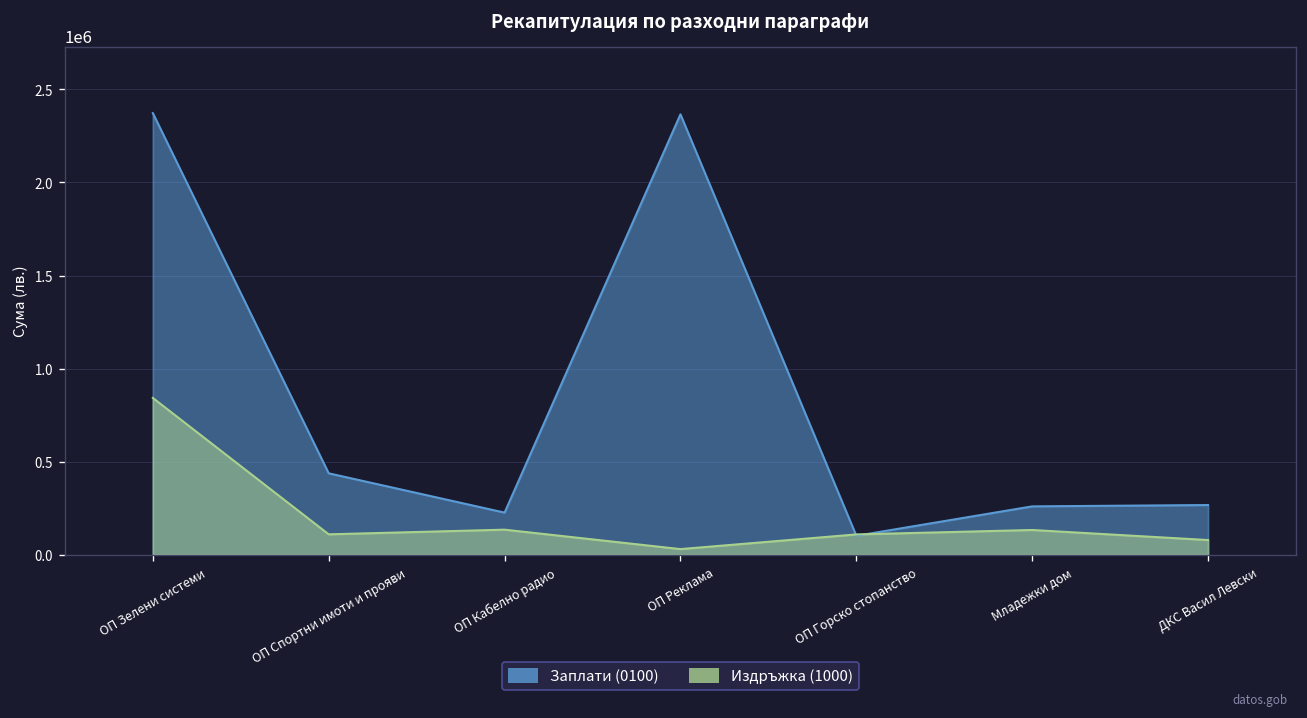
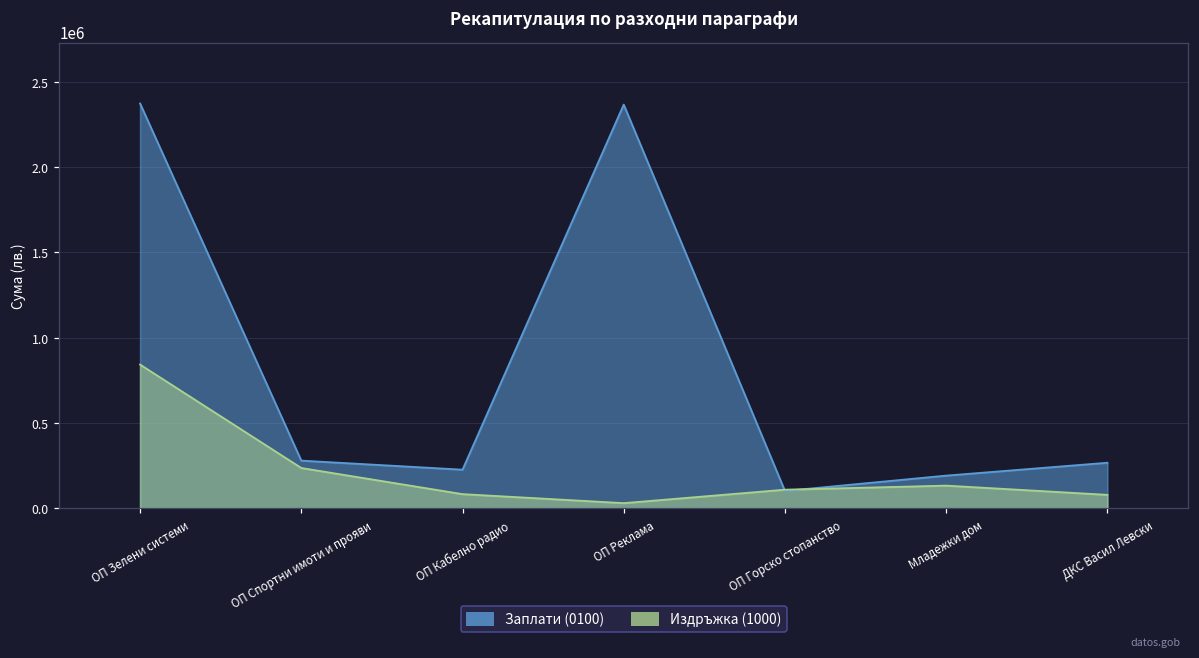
Заплати (0100), ОП Спортни имоти и прояви: 440000 -> 280000
Издръжка (1000), ОП Спортни имоти и прояви: 110000 -> 240000
Издръжка (1000), ОП Кабелно радио: 140000 -> 80000
Заплати (0100), Младежки дом: 260000 -> 190000
